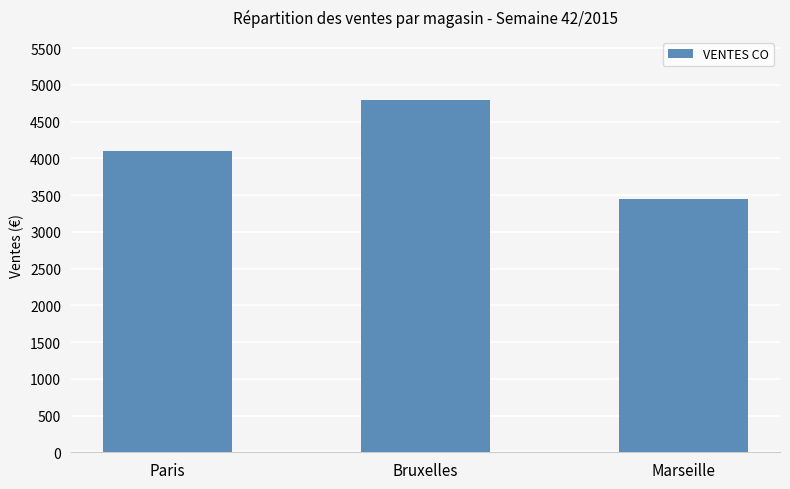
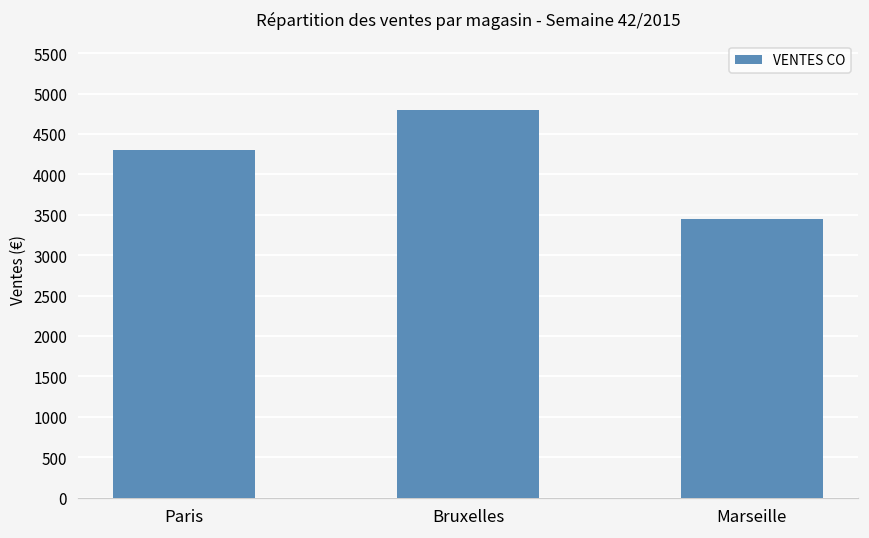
Paris: 4100 -> 4300
